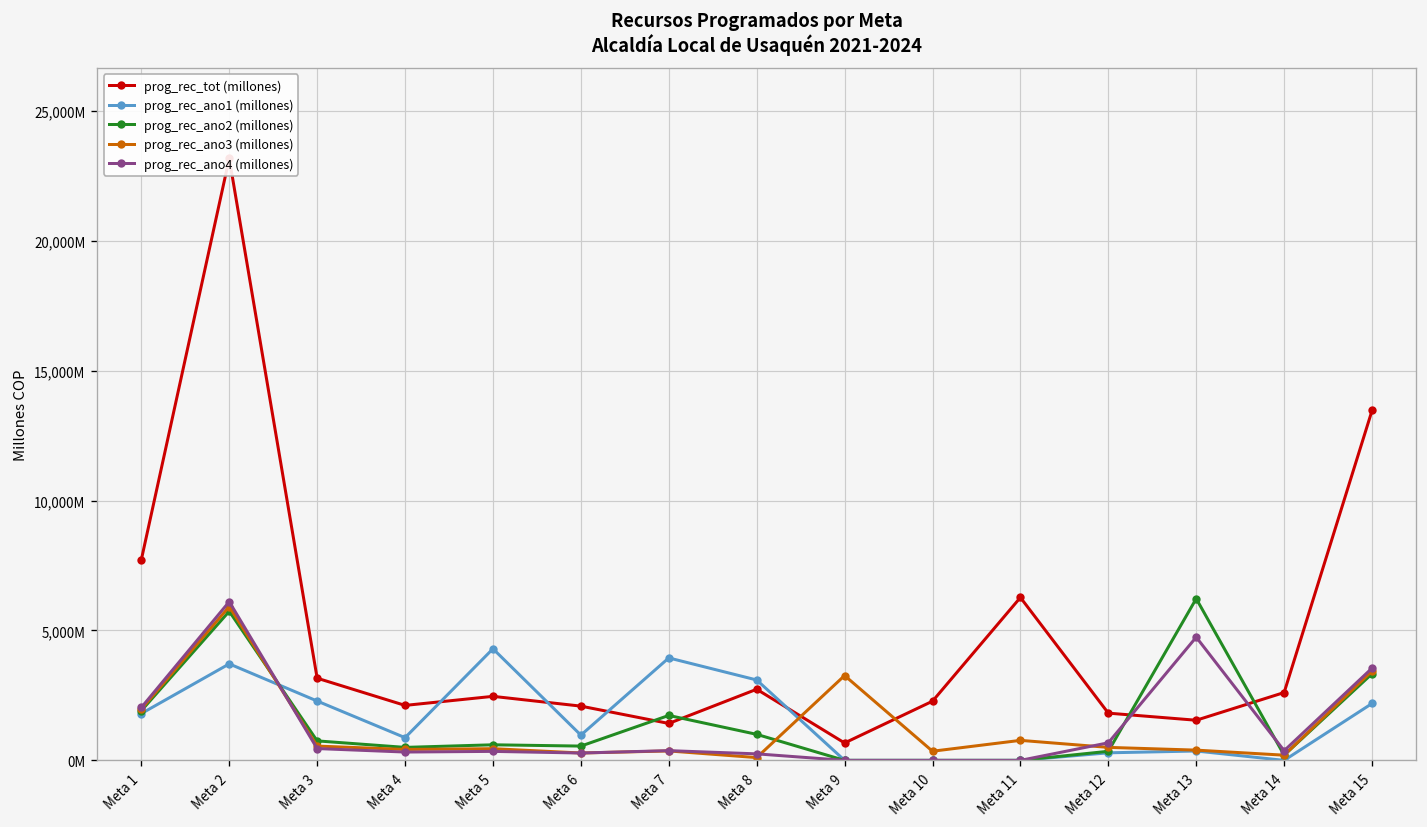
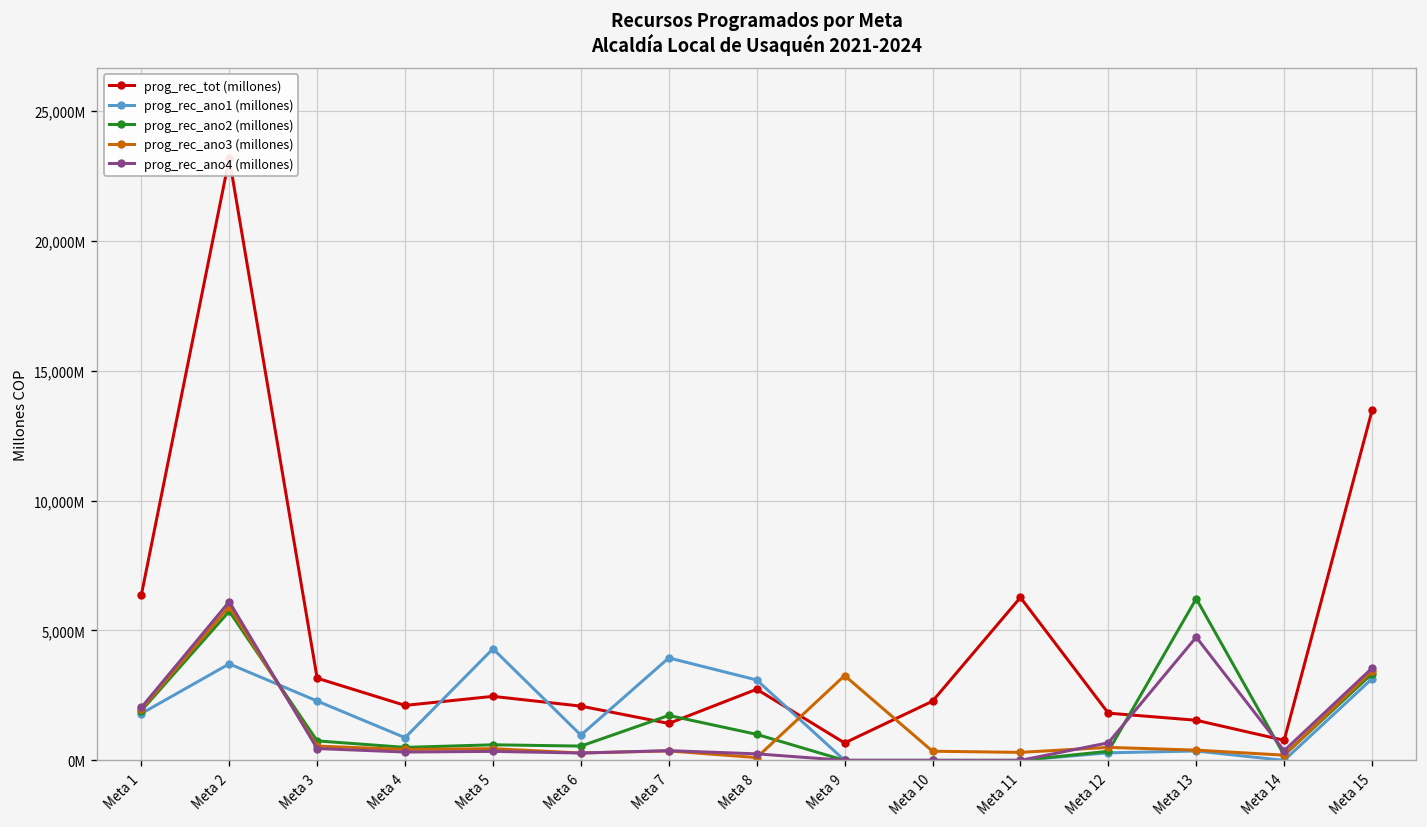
prog_rec_tot (millones), Meta 1: 7,700,000,000 -> 6,400,000,000
prog_rec_ano3 (millones), Meta 11: 800,000,000 -> 300,000,000
prog_rec_tot (millones), Meta 14: 2,600,000,000 -> 800,000,000
prog_rec_ano1 (millones), Meta 15: 2,200,000,000 -> 3,100,000,000
